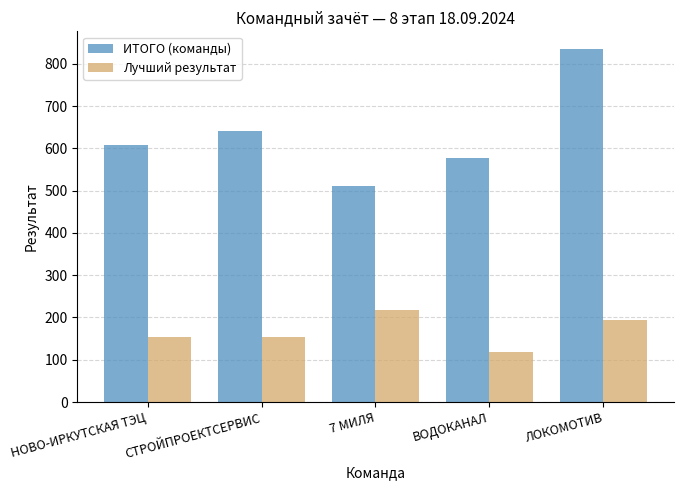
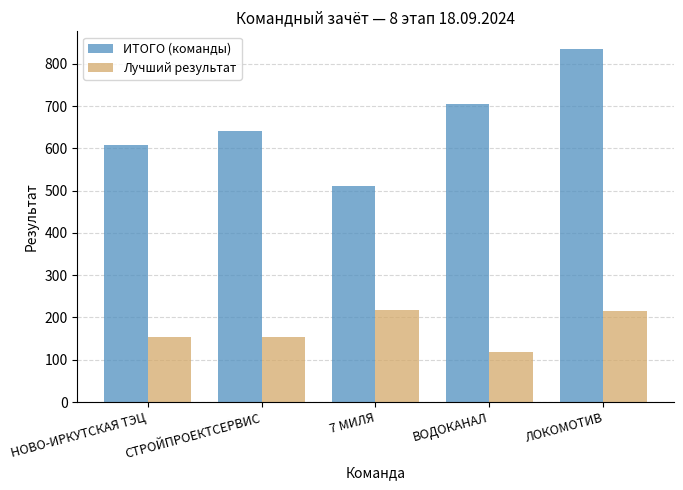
ИТОГО (команды), ВОДОКАНАЛ: 580 -> 710
Лучший результат, ЛОКОМОТИВ: 190 -> 220
